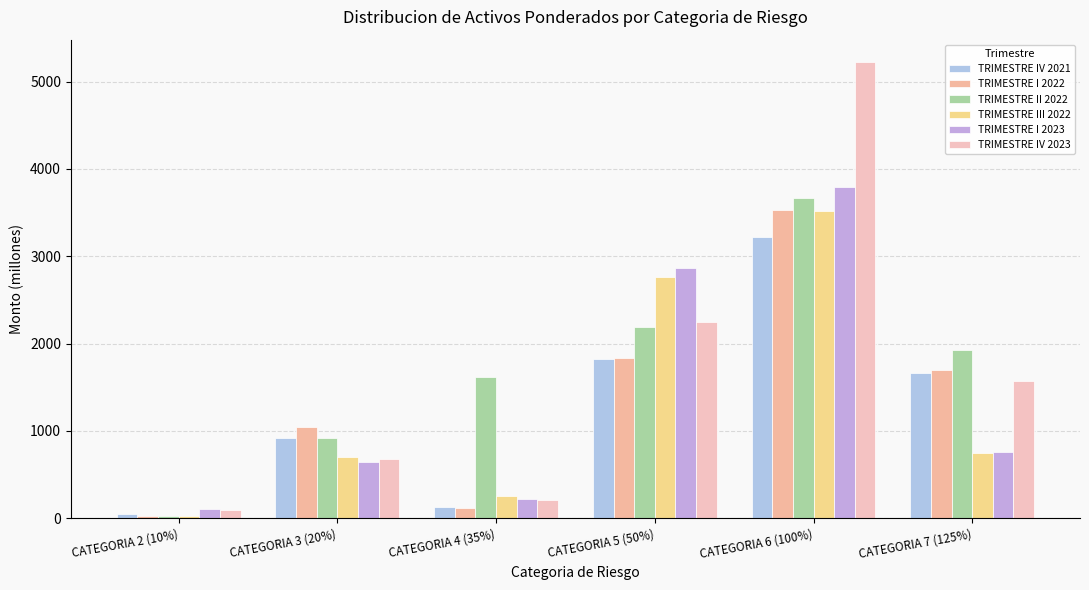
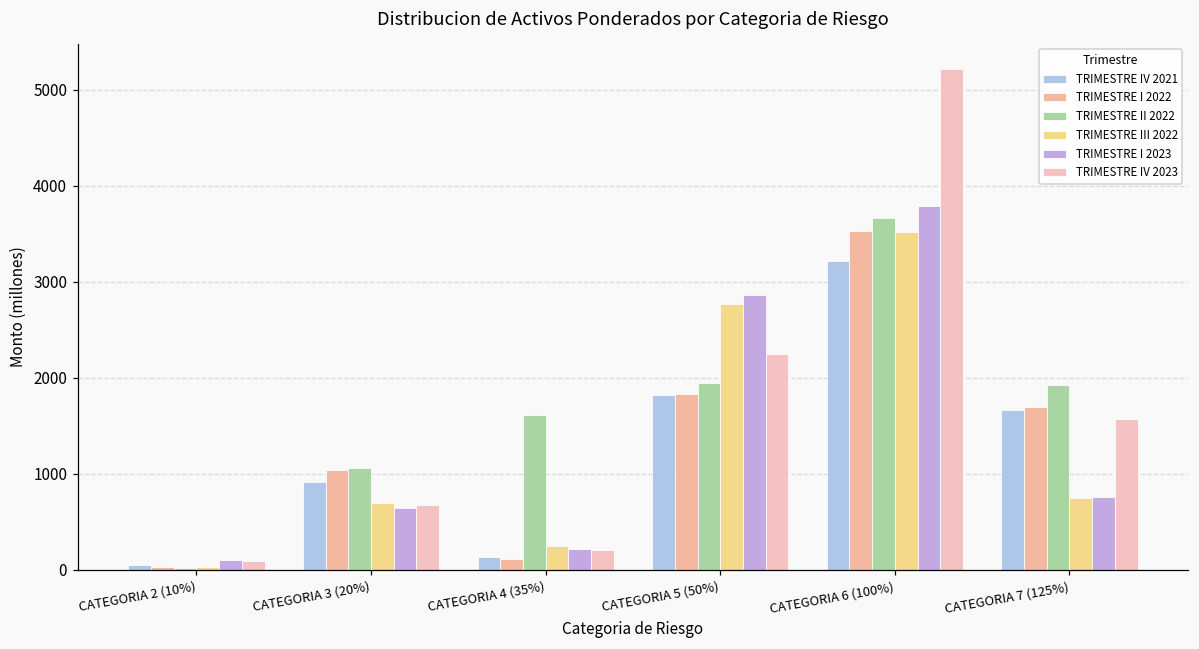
TRIMESTRE II 2022, CATEGORIA 3 (20%): 900 -> 1100
TRIMESTRE II 2022, CATEGORIA 5 (50%): 2200 -> 1900
